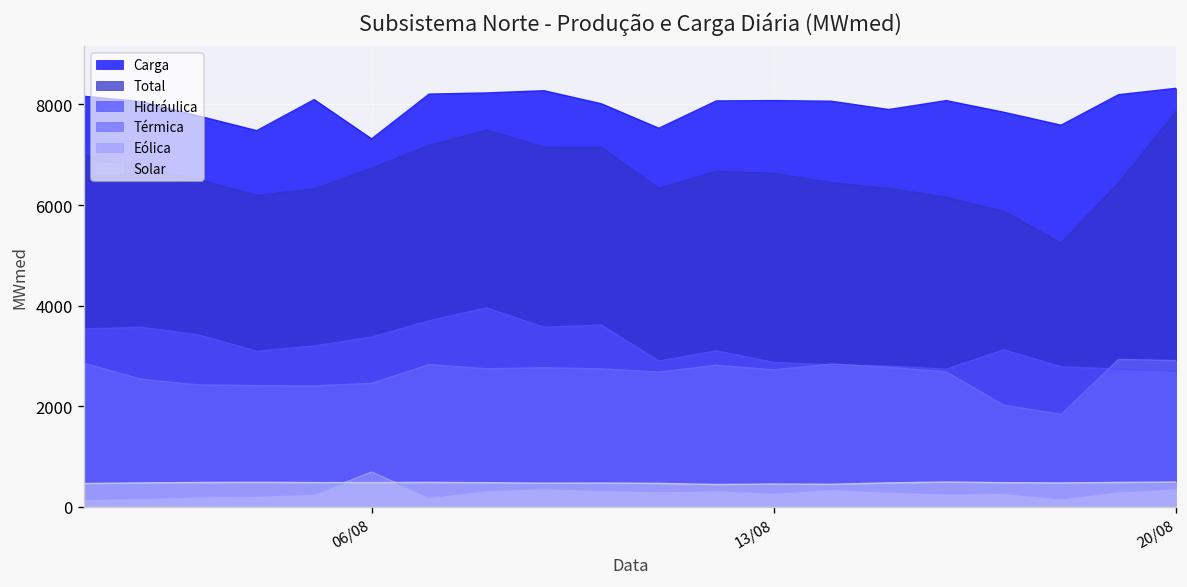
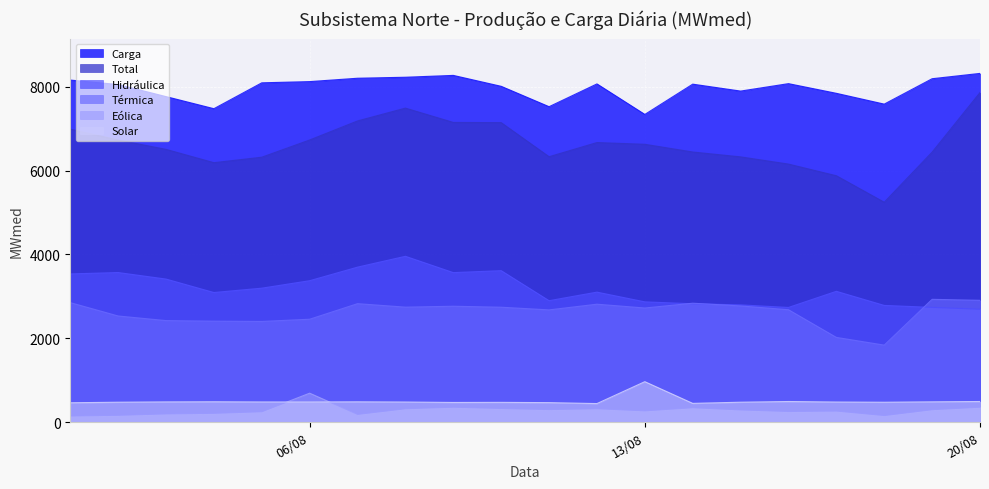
Carga, 06/08: 7300 -> 8100
Carga, 13/08: 8100 -> 7300
Solar, 13/08: 400 -> 1000
